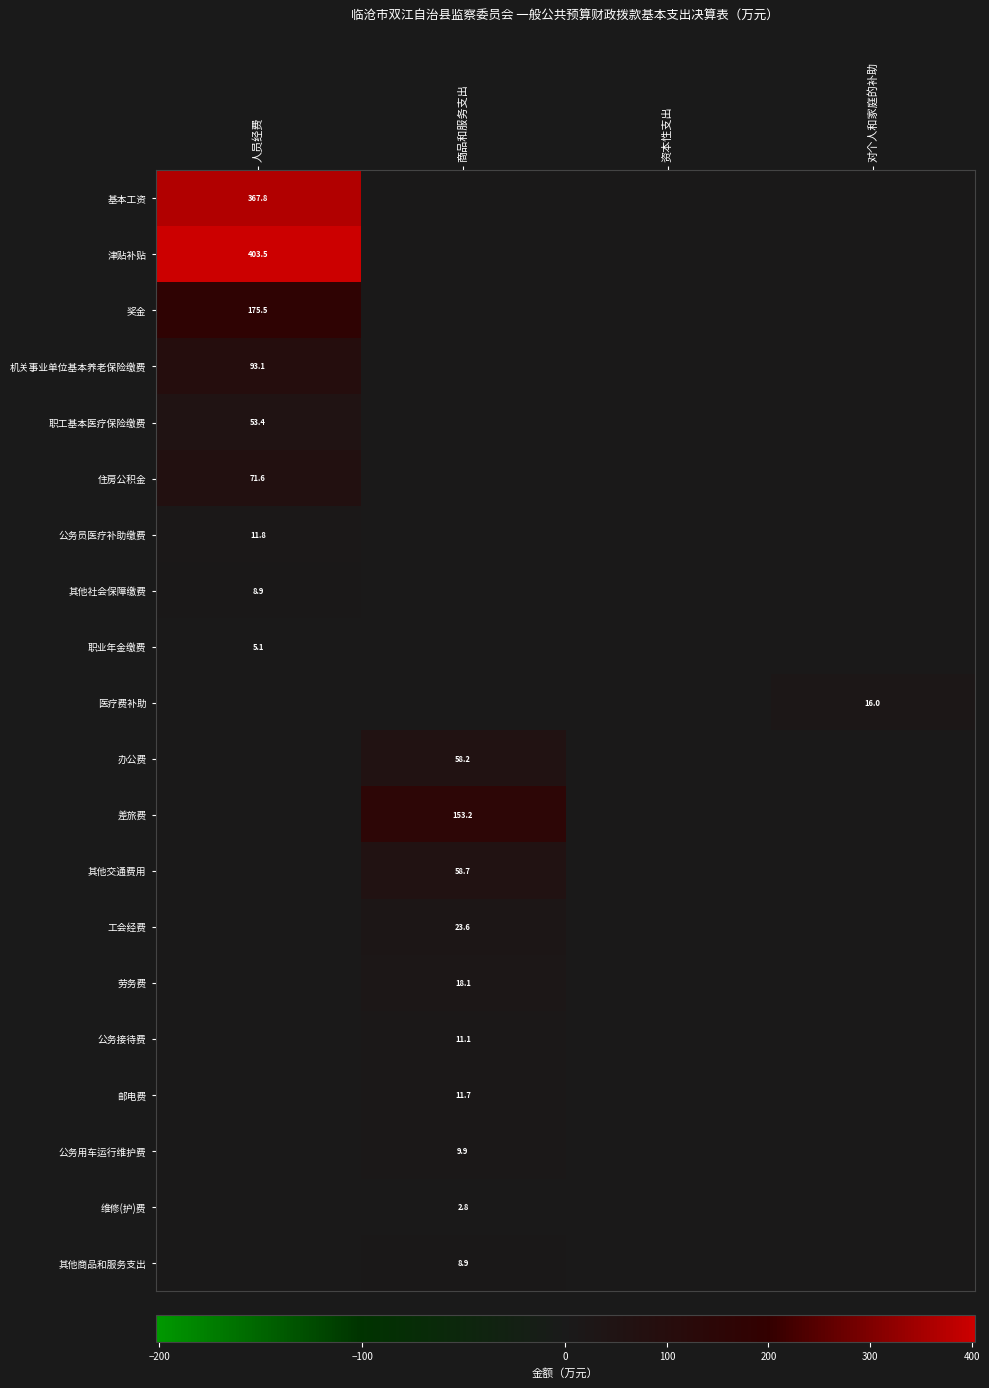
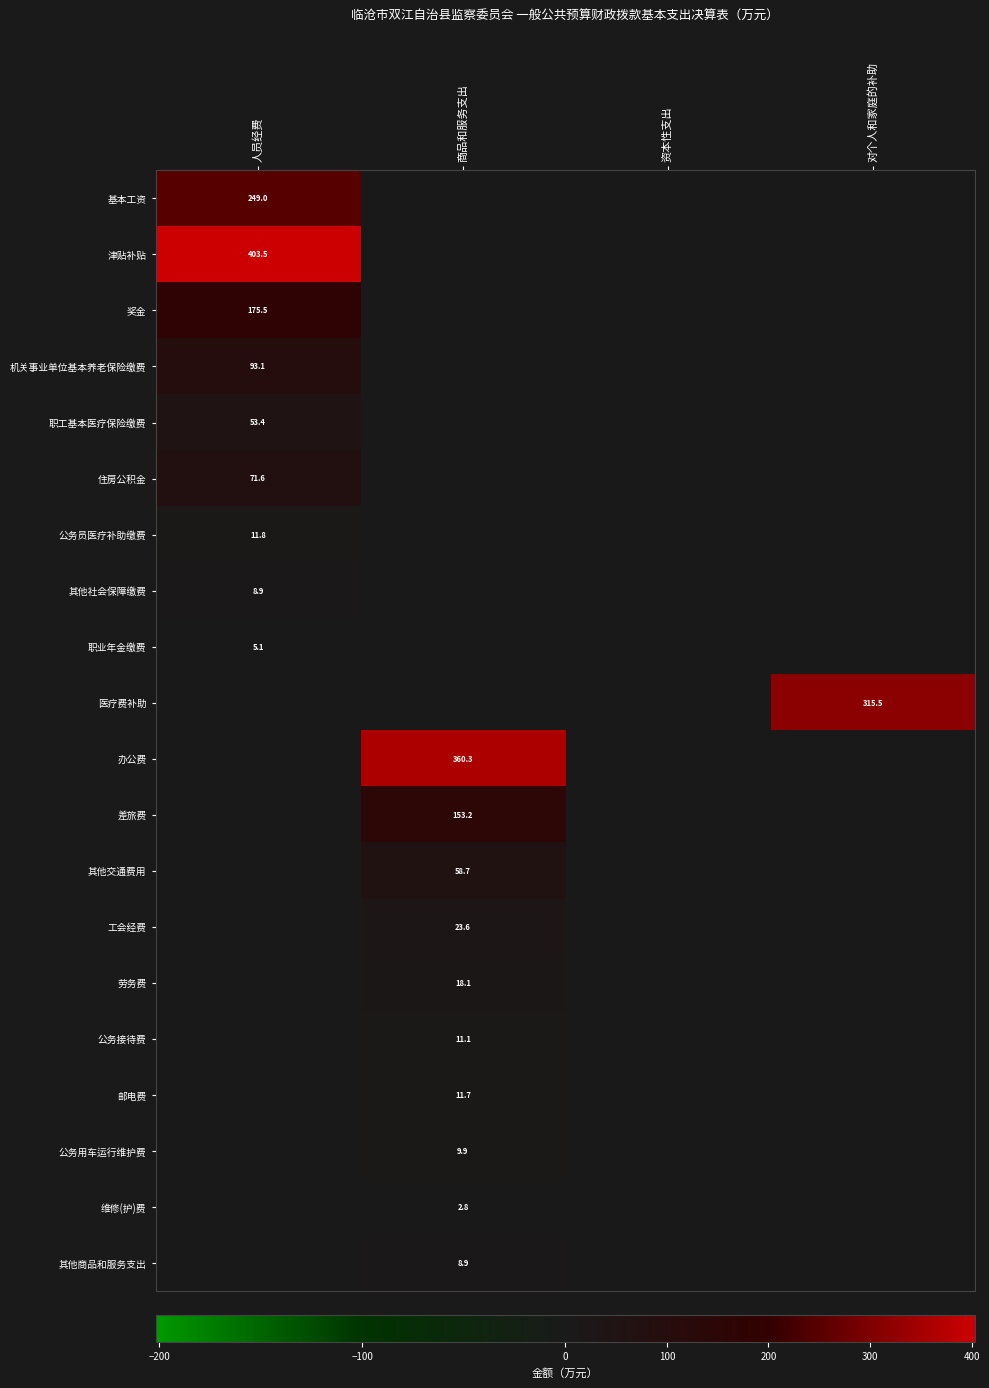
基本工资, 人员经费: 367.8 -> 249.0
医疗费补助, 对个人和家庭的补助: 16.0 -> 315.5
办公费, 商品和服务支出: 58.2 -> 360.3
